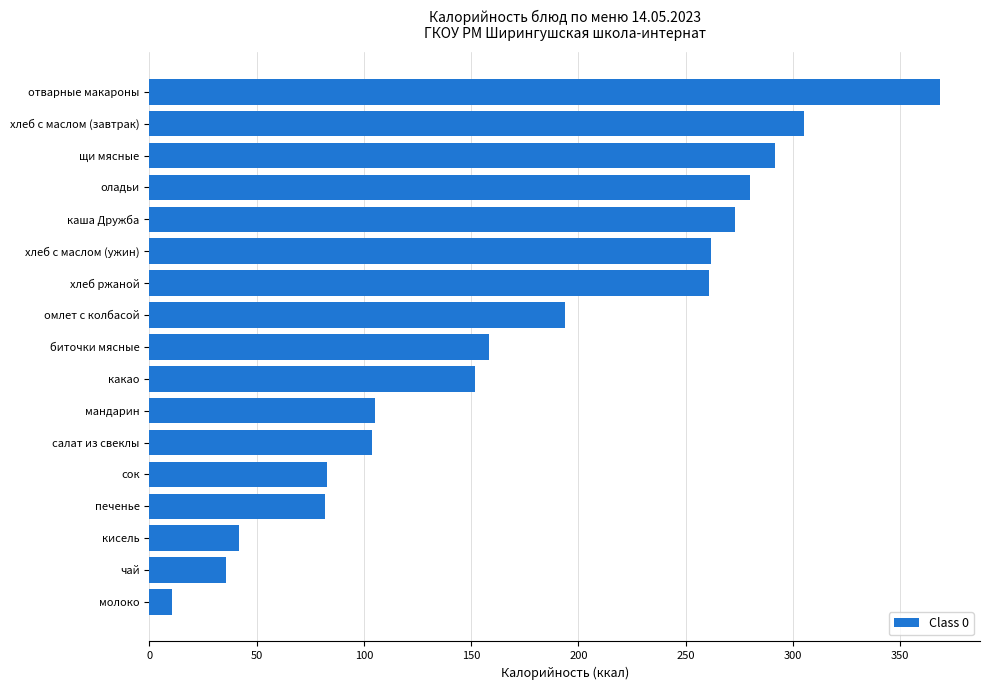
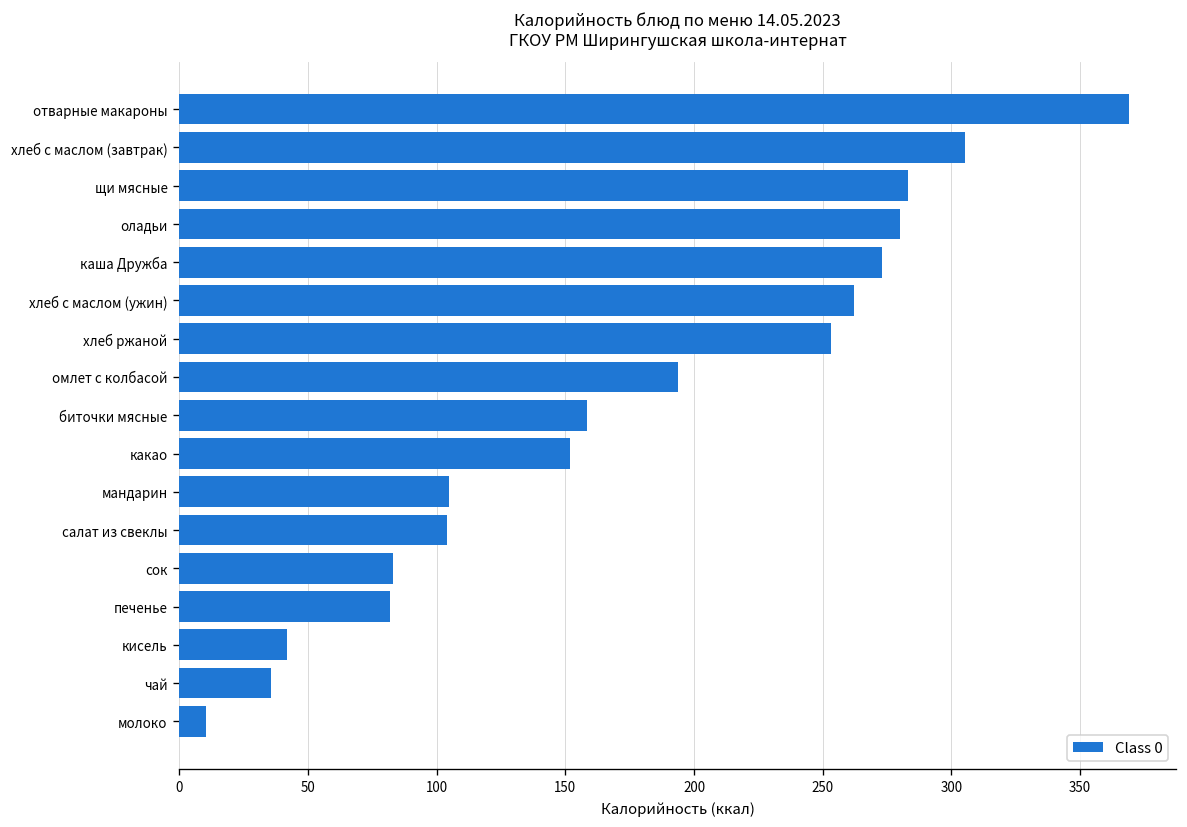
щи мясные: 292 -> 283
хлеб ржаной: 261 -> 253
